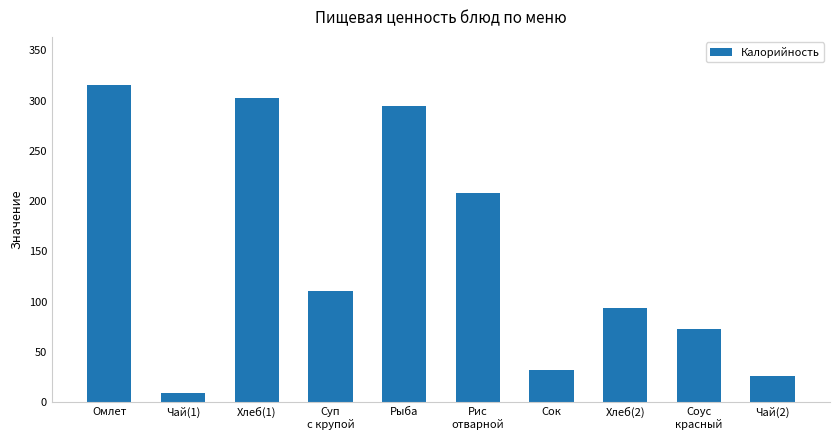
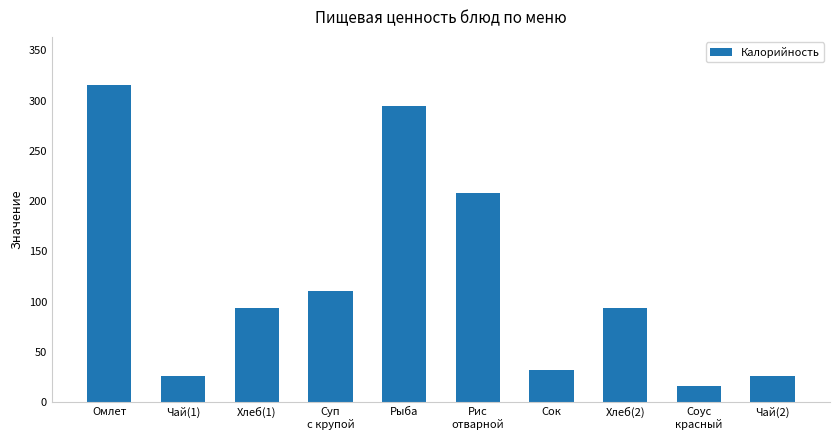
Чай(1): 9 -> 26
Хлеб(1): 303 -> 94
Соус красный: 73 -> 16
